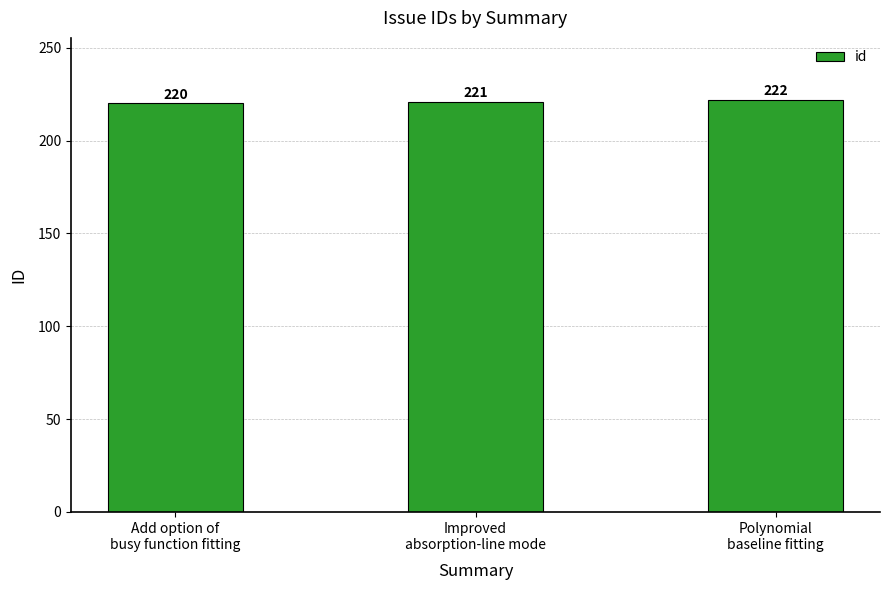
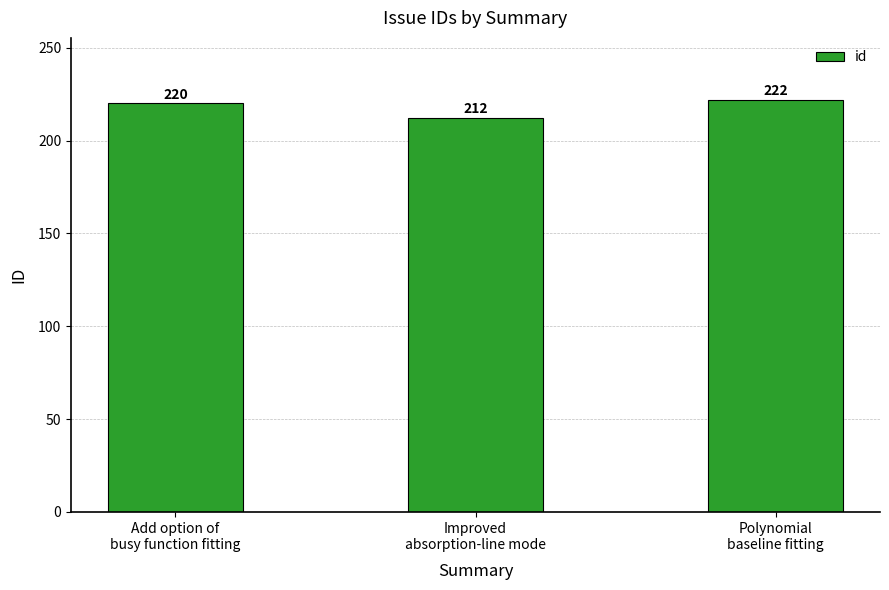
Improved absorption-line mode: 221 -> 212
